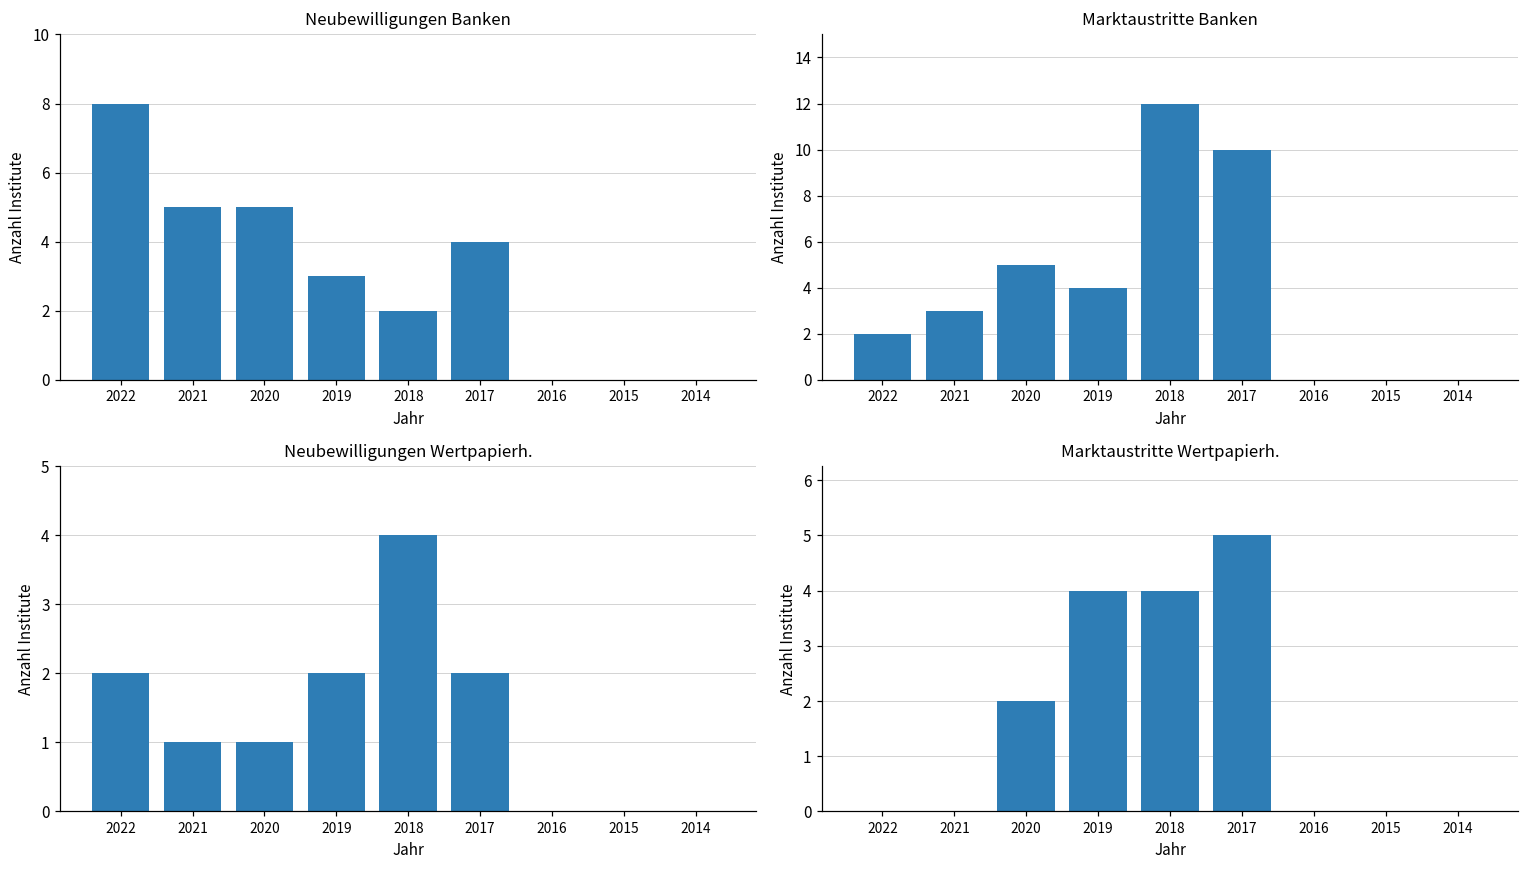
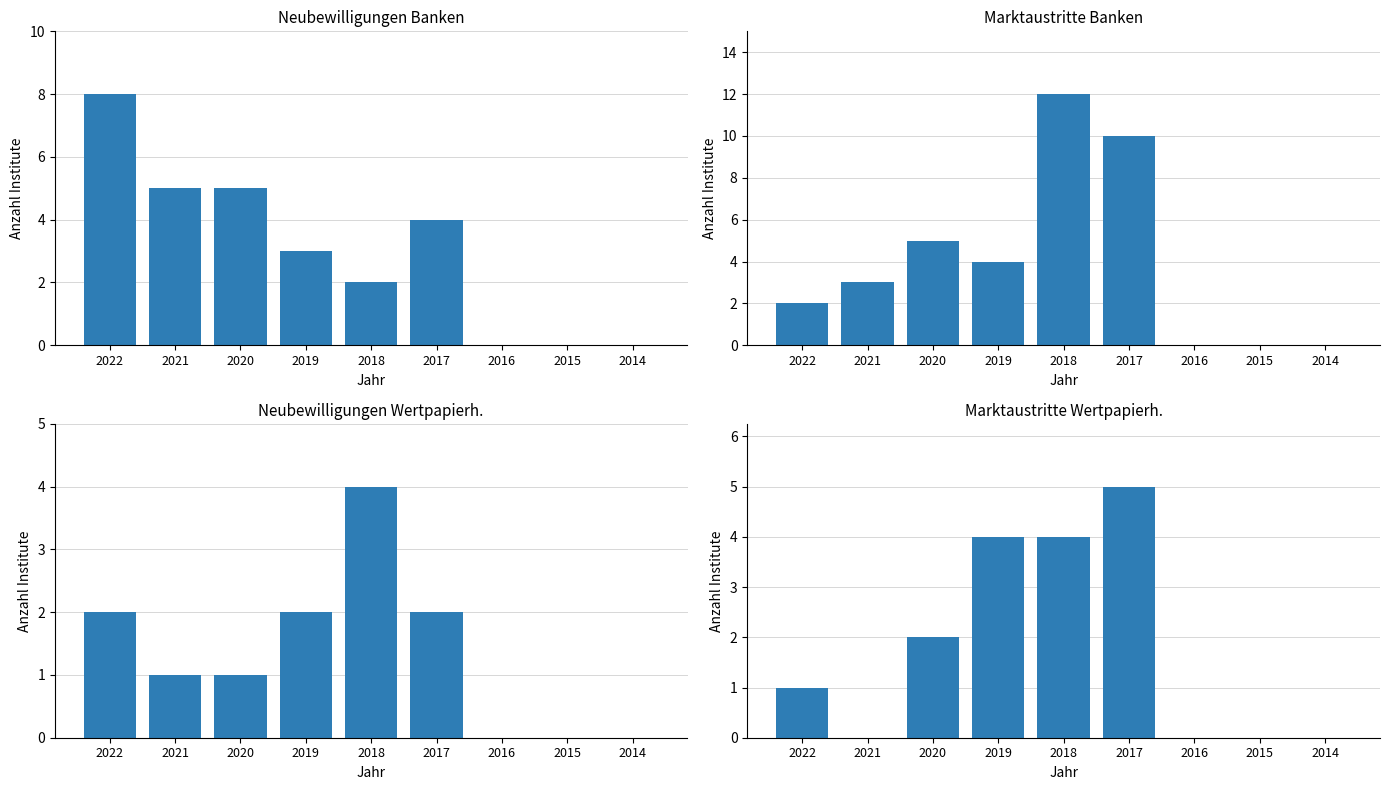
Marktaustritte Wertpapierh., 2022: 0 -> 1
